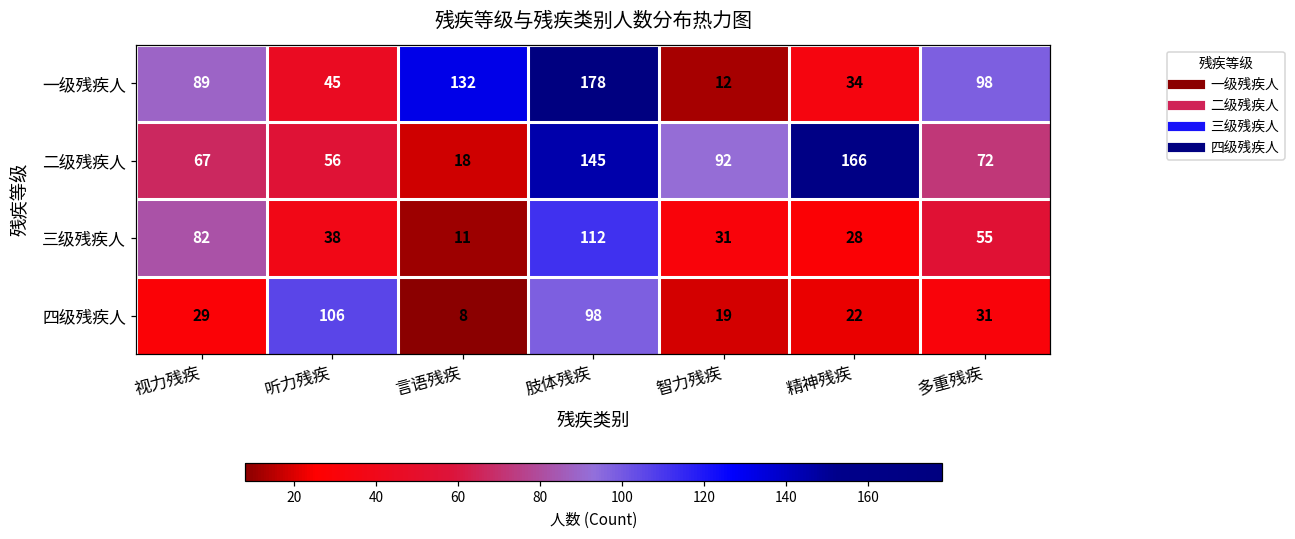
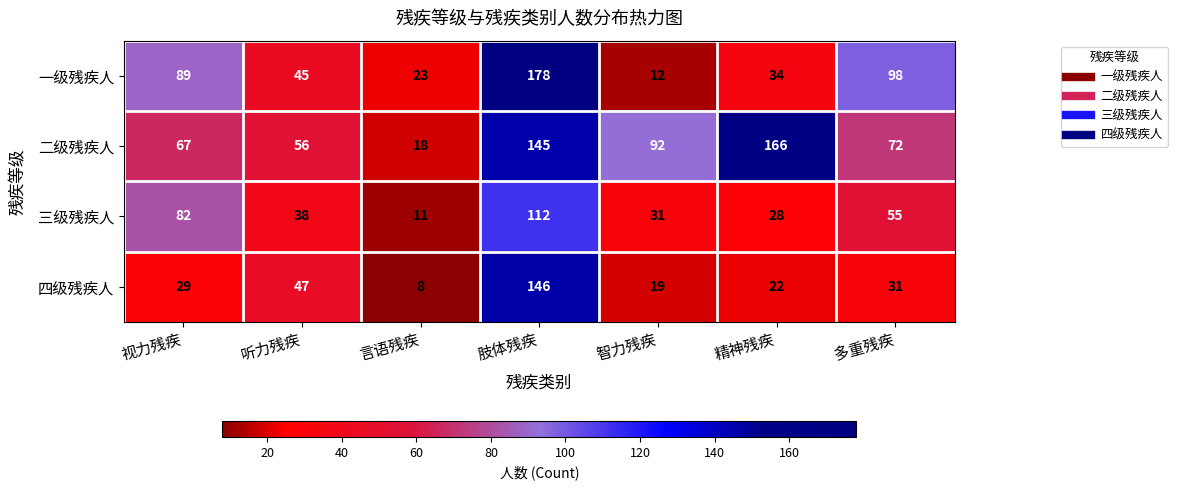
一级残疾人, 言语残疾: 132 -> 23
四级残疾人, 听力残疾: 106 -> 47
四级残疾人, 肢体残疾: 98 -> 146
